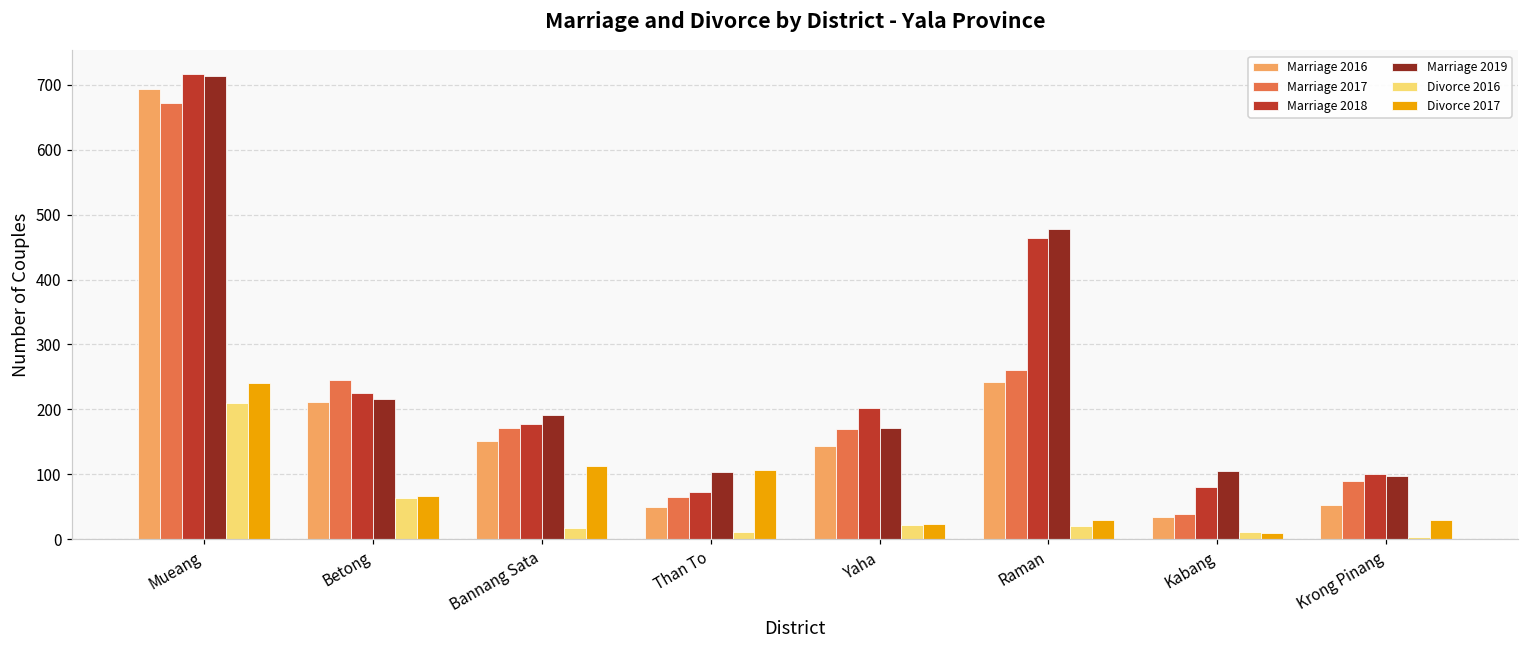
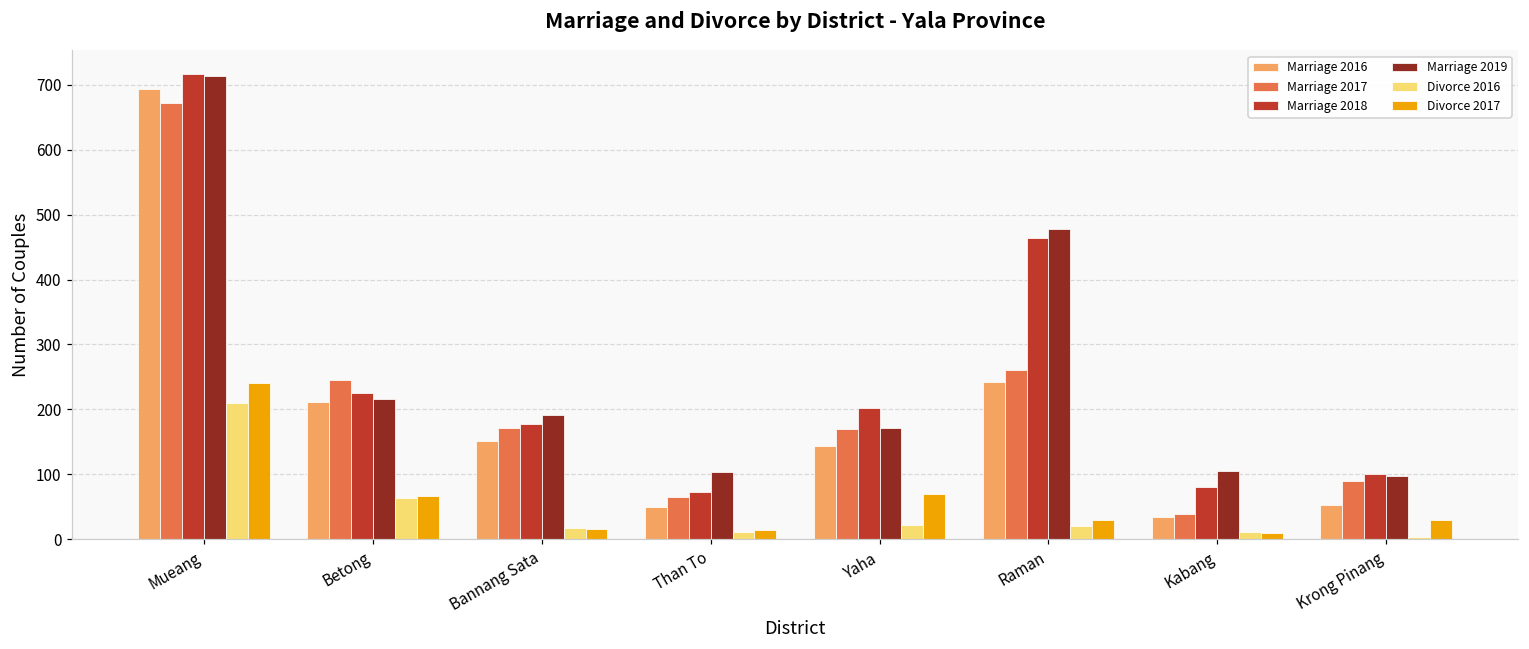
Divorce 2017, Bannang Sata: 110 -> 20
Divorce 2017, Than To: 110 -> 20
Divorce 2017, Yaha: 20 -> 70
